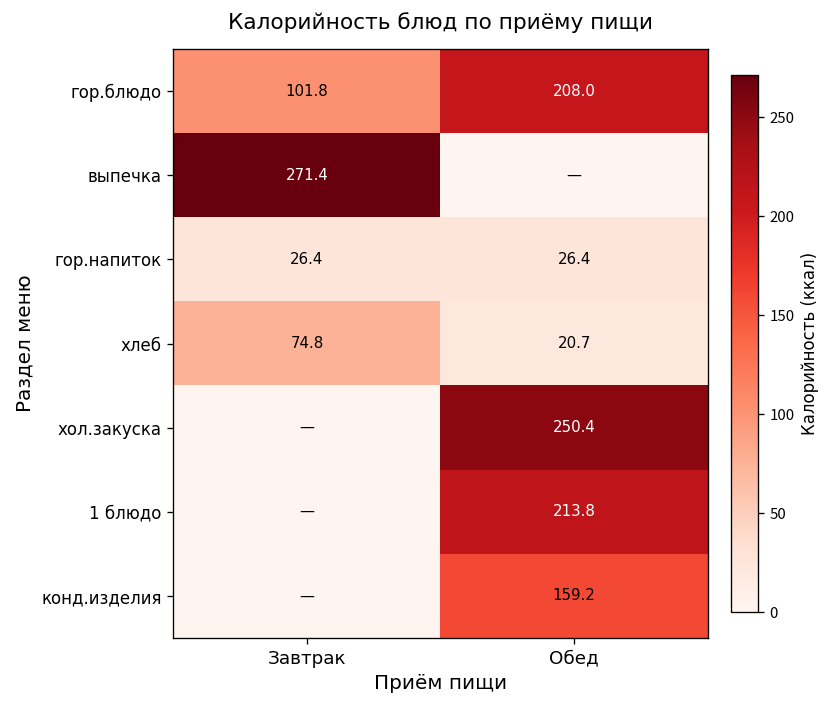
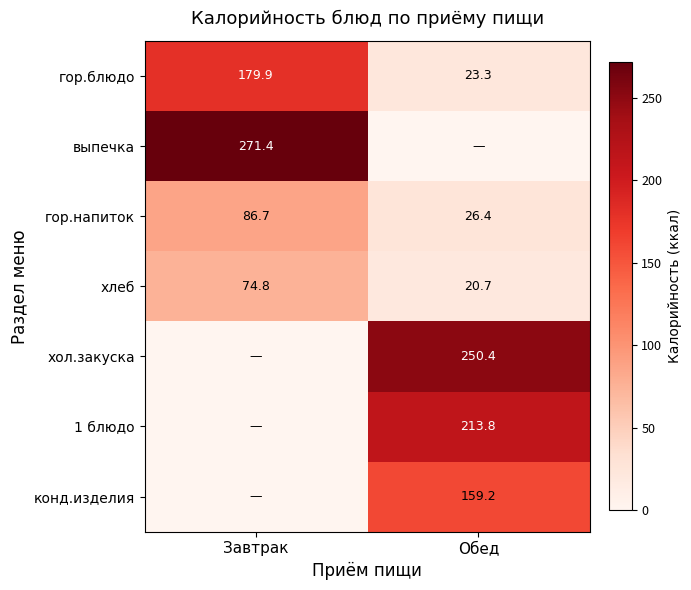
гор.блюдо, Завтрак: 101.8 -> 179.9
гор.блюдо, Обед: 208.0 -> 23.3
гор.напиток, Завтрак: 26.4 -> 86.7
